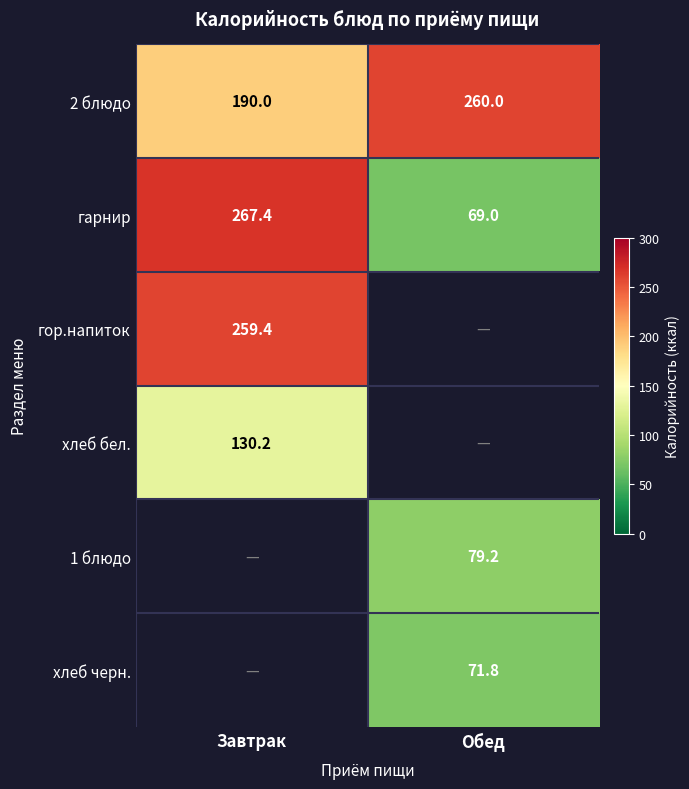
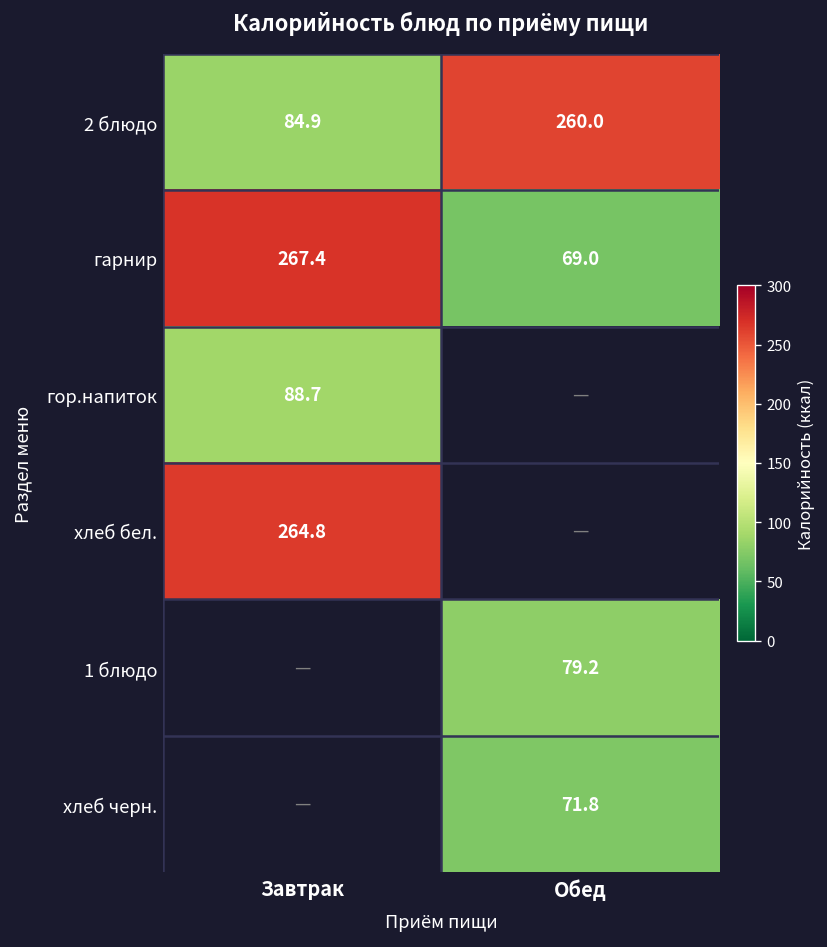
2 блюдо, Завтрак: 190.0 -> 84.9
гор.напиток, Завтрак: 259.4 -> 88.7
хлеб бел., Завтрак: 130.2 -> 264.8
